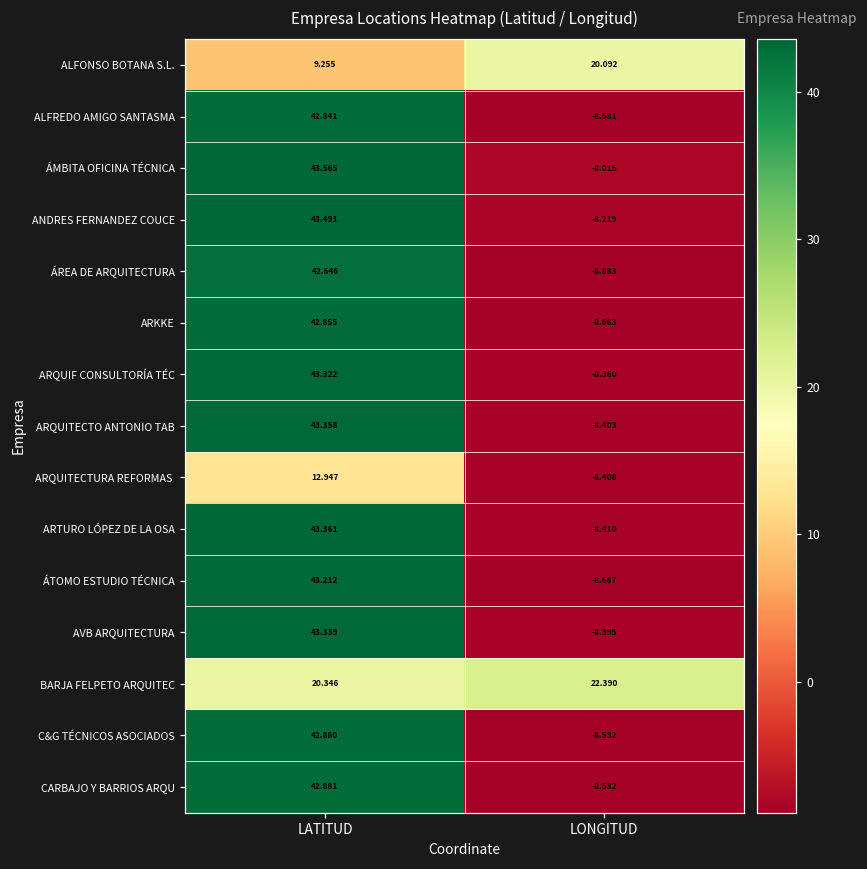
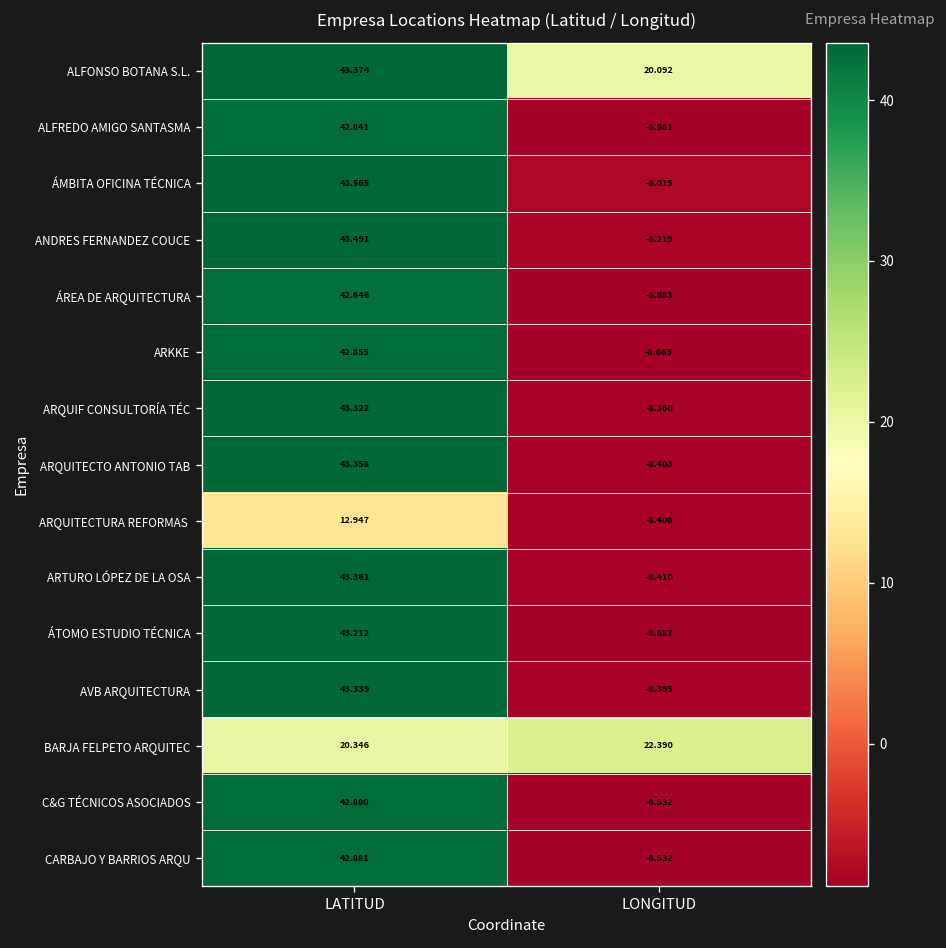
ALFONSO BOTANA S.L., LATITUD: 9.255 -> 43.374
